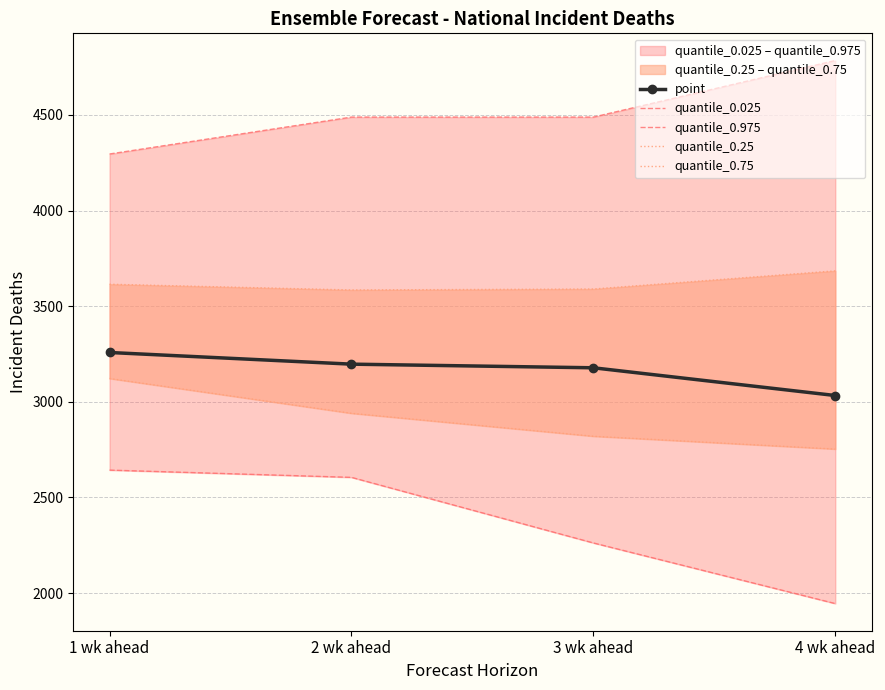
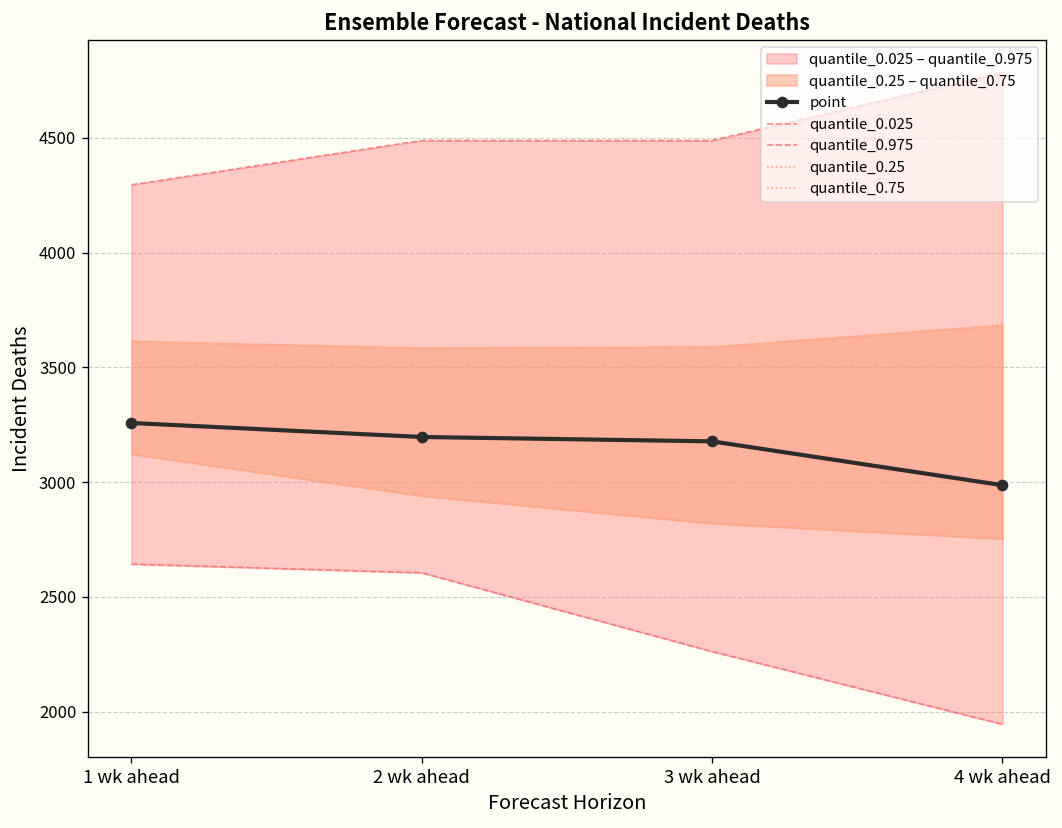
point, 4 wk ahead: 3030 -> 2990
